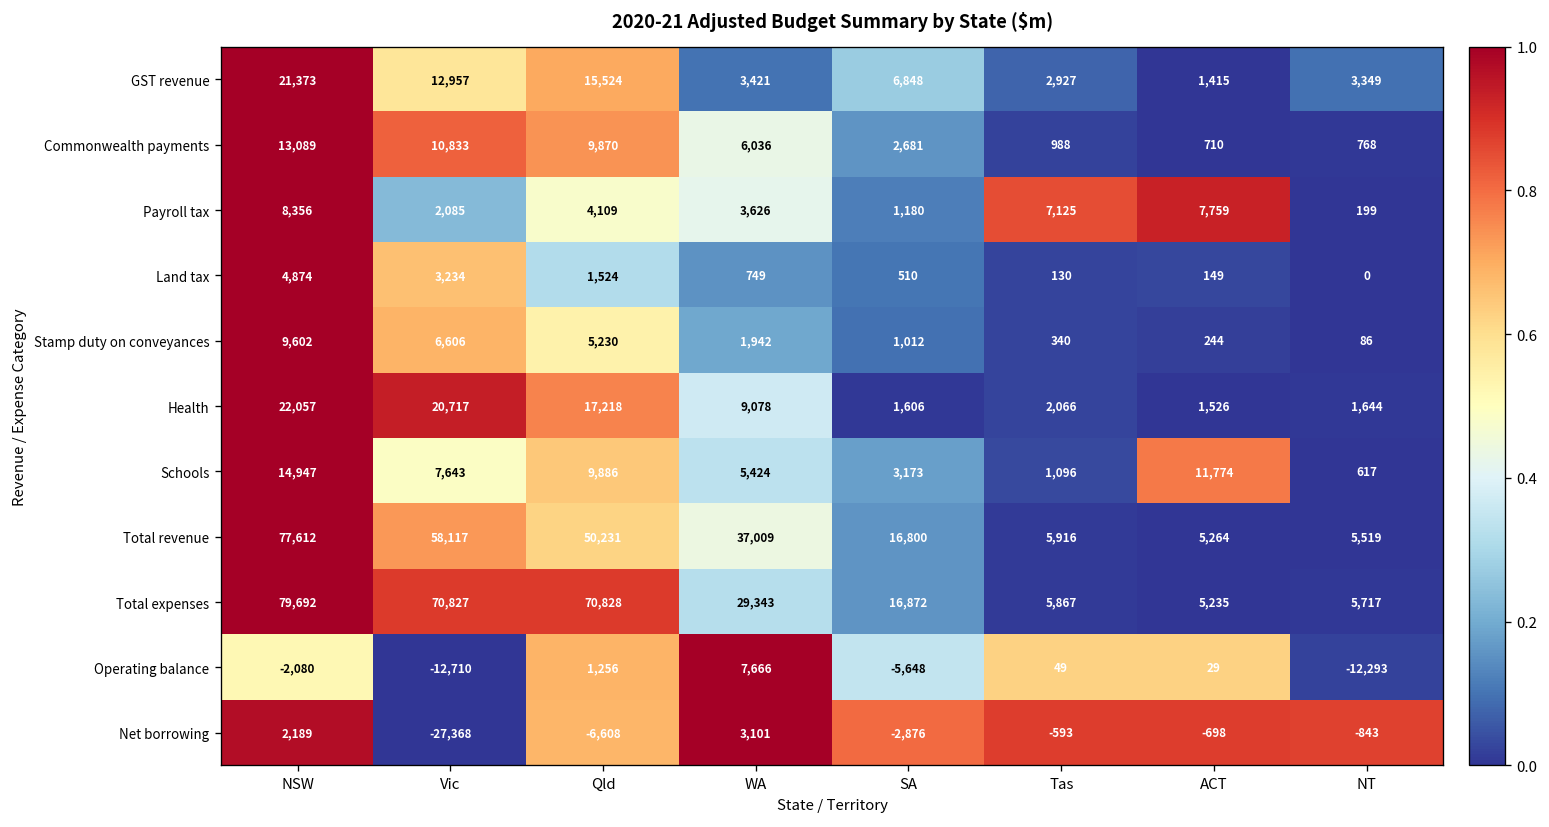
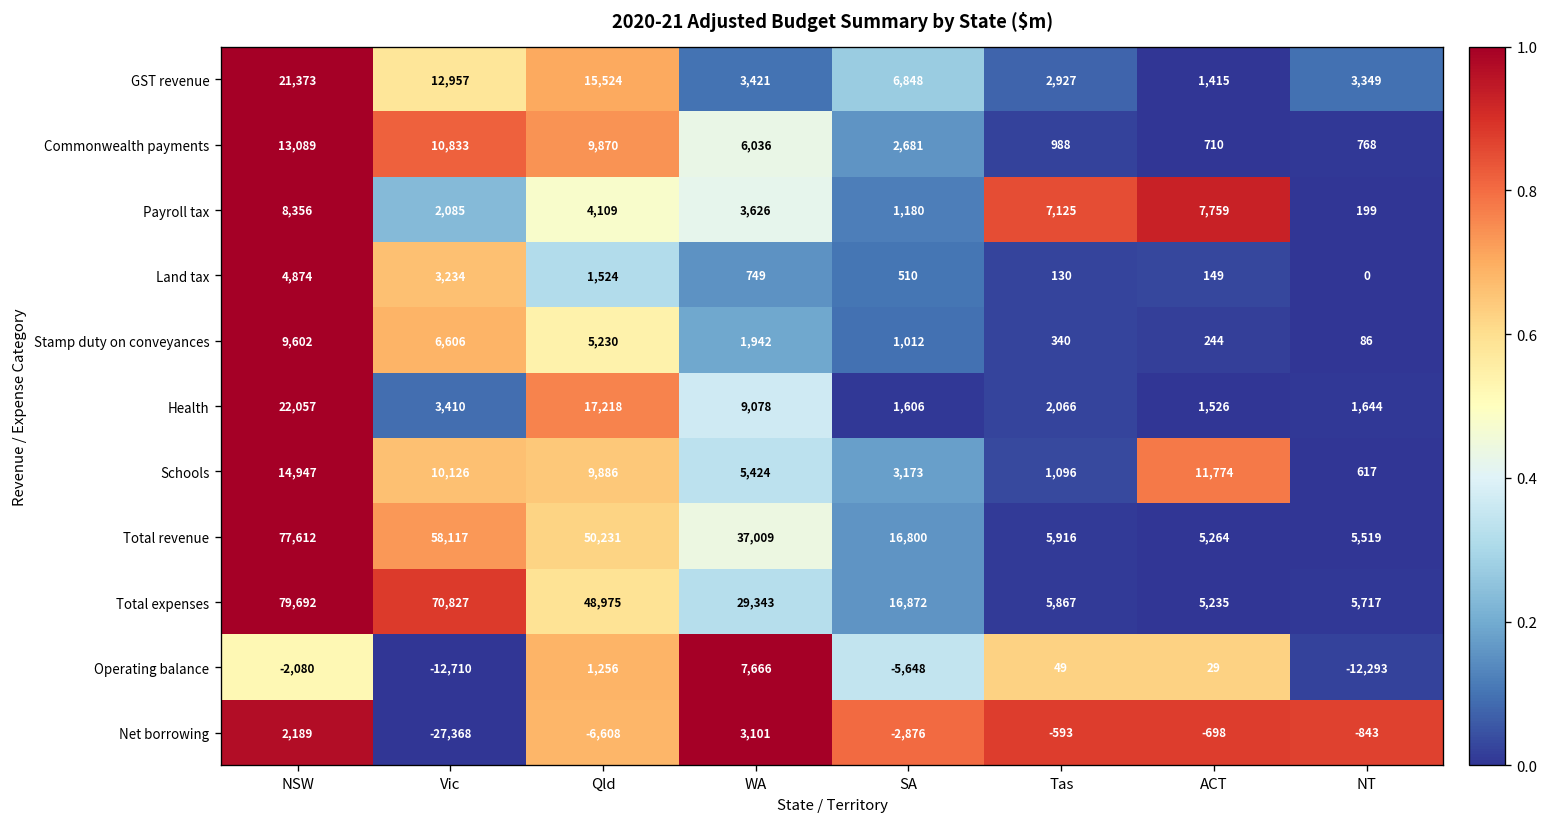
Health, Vic: 20,717 -> 3,410
Schools, Vic: 7,643 -> 10,126
Total expenses, Qld: 70,828 -> 48,975
